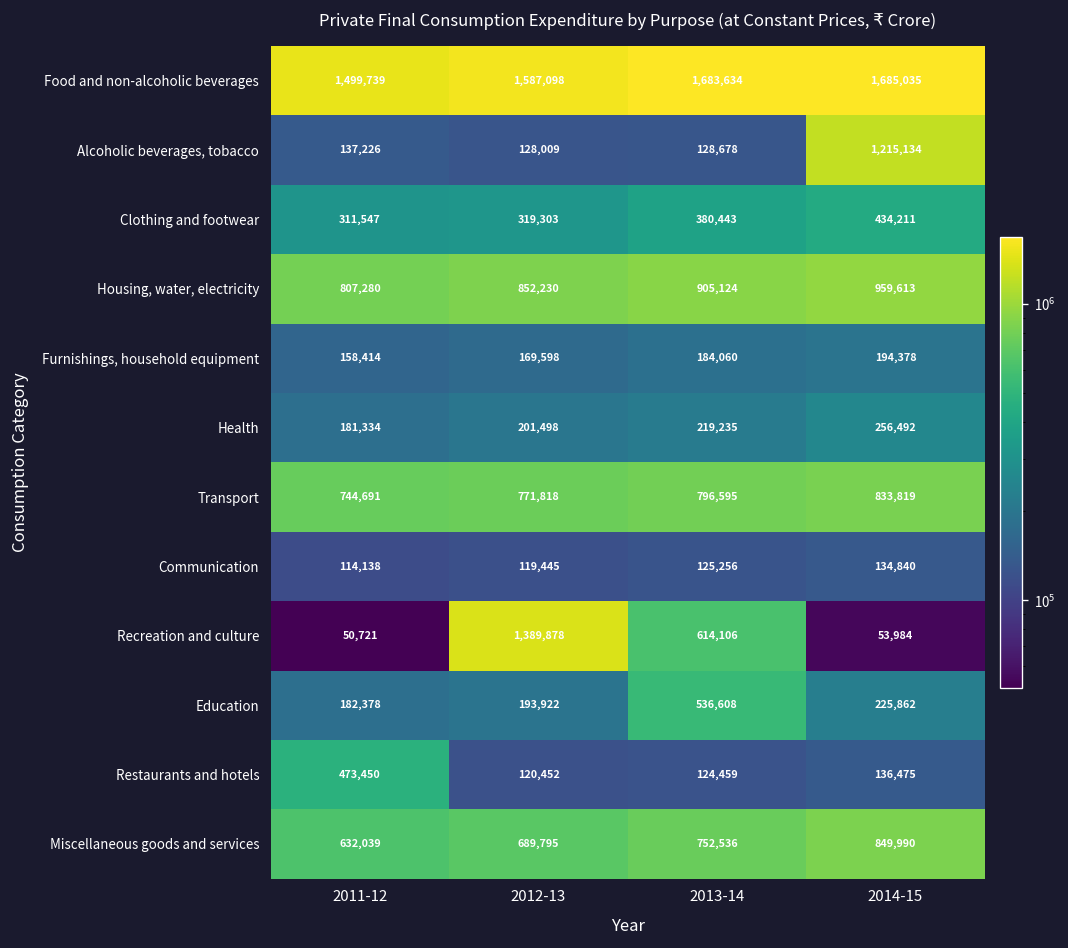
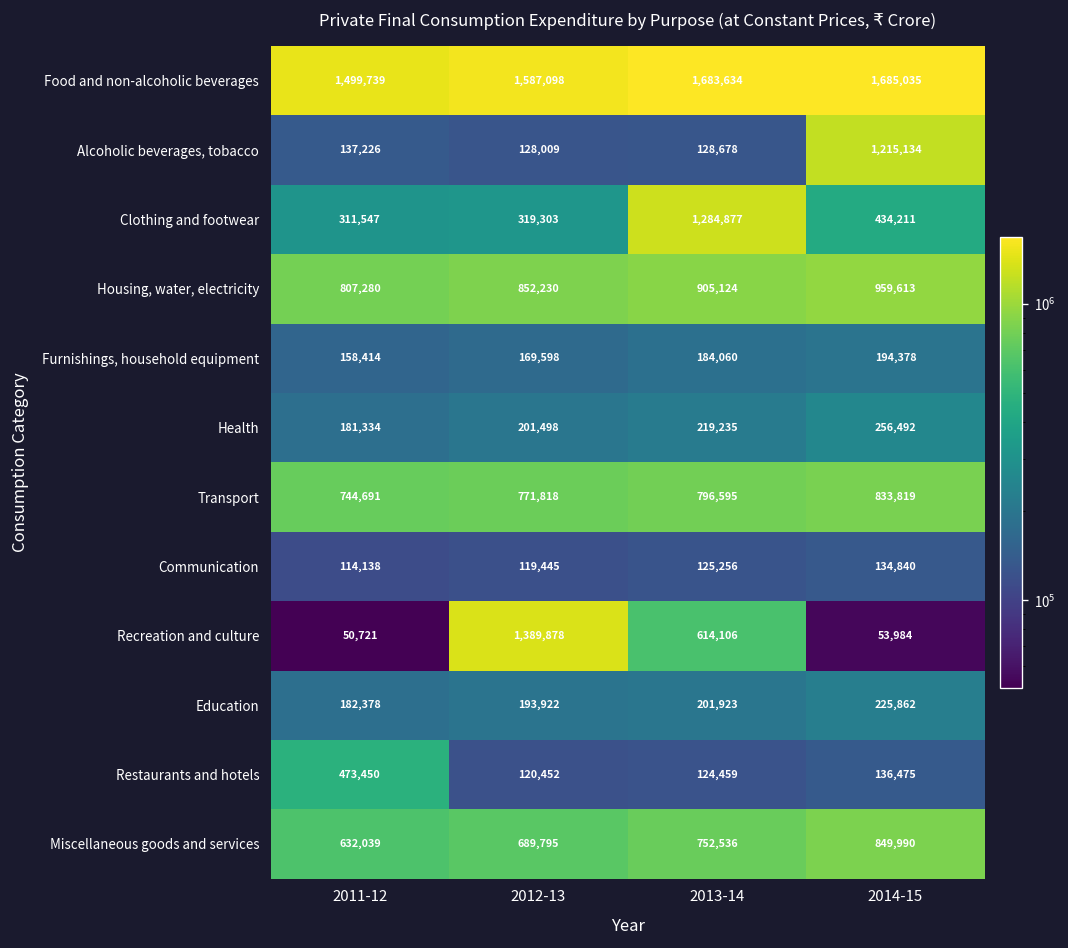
Clothing and footwear, 2013-14: 380,443 -> 1,284,877
Education, 2013-14: 536,608 -> 201,923
